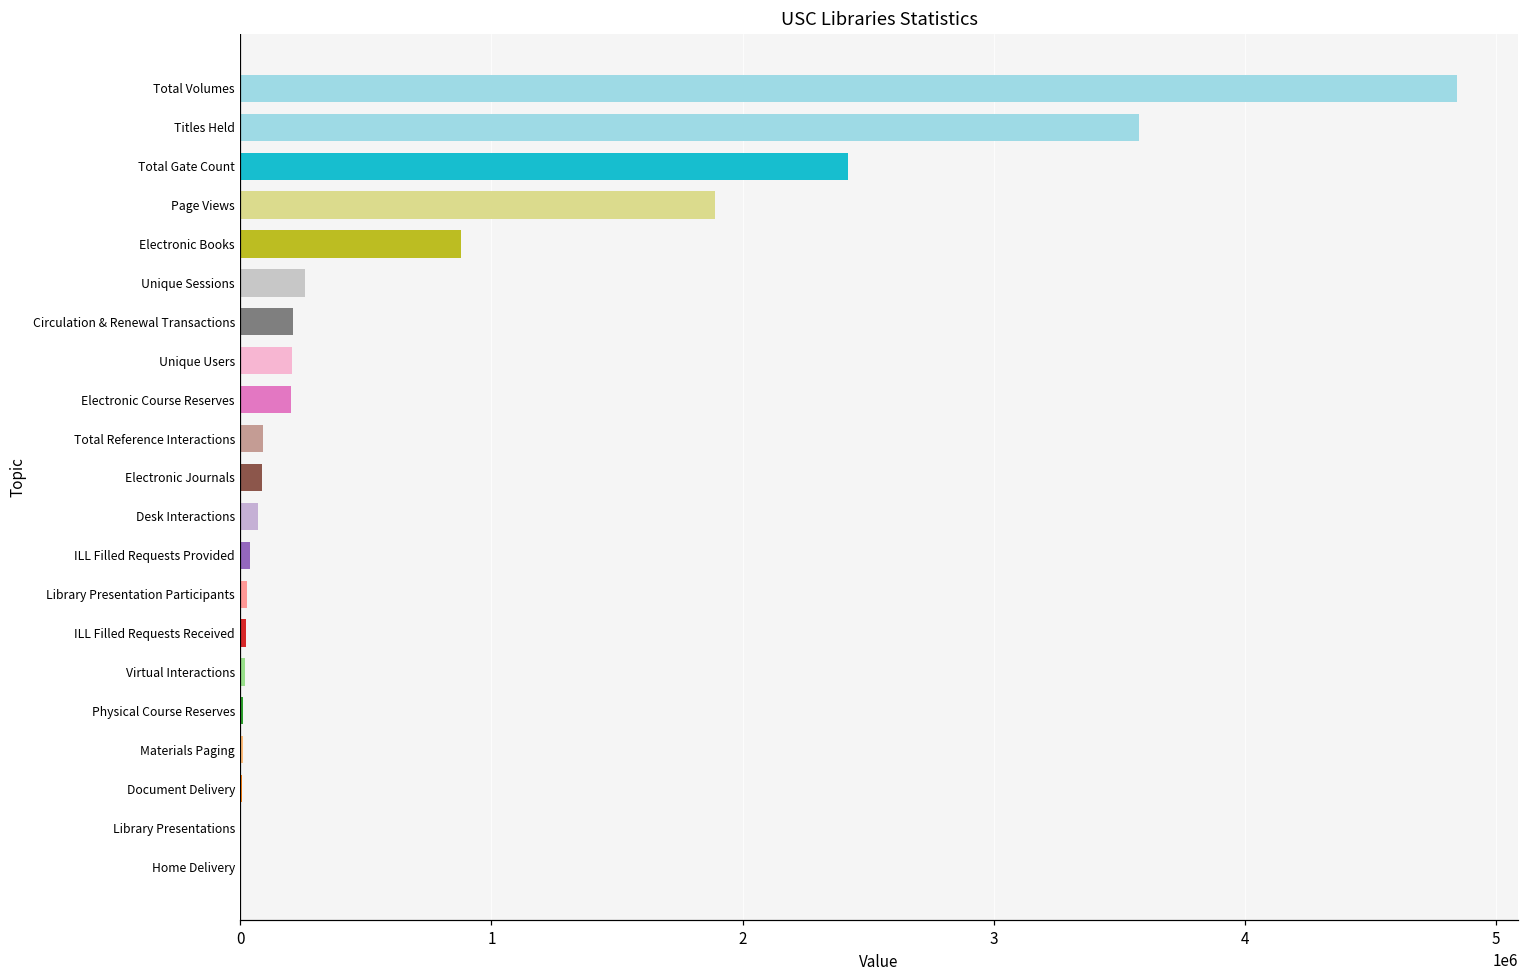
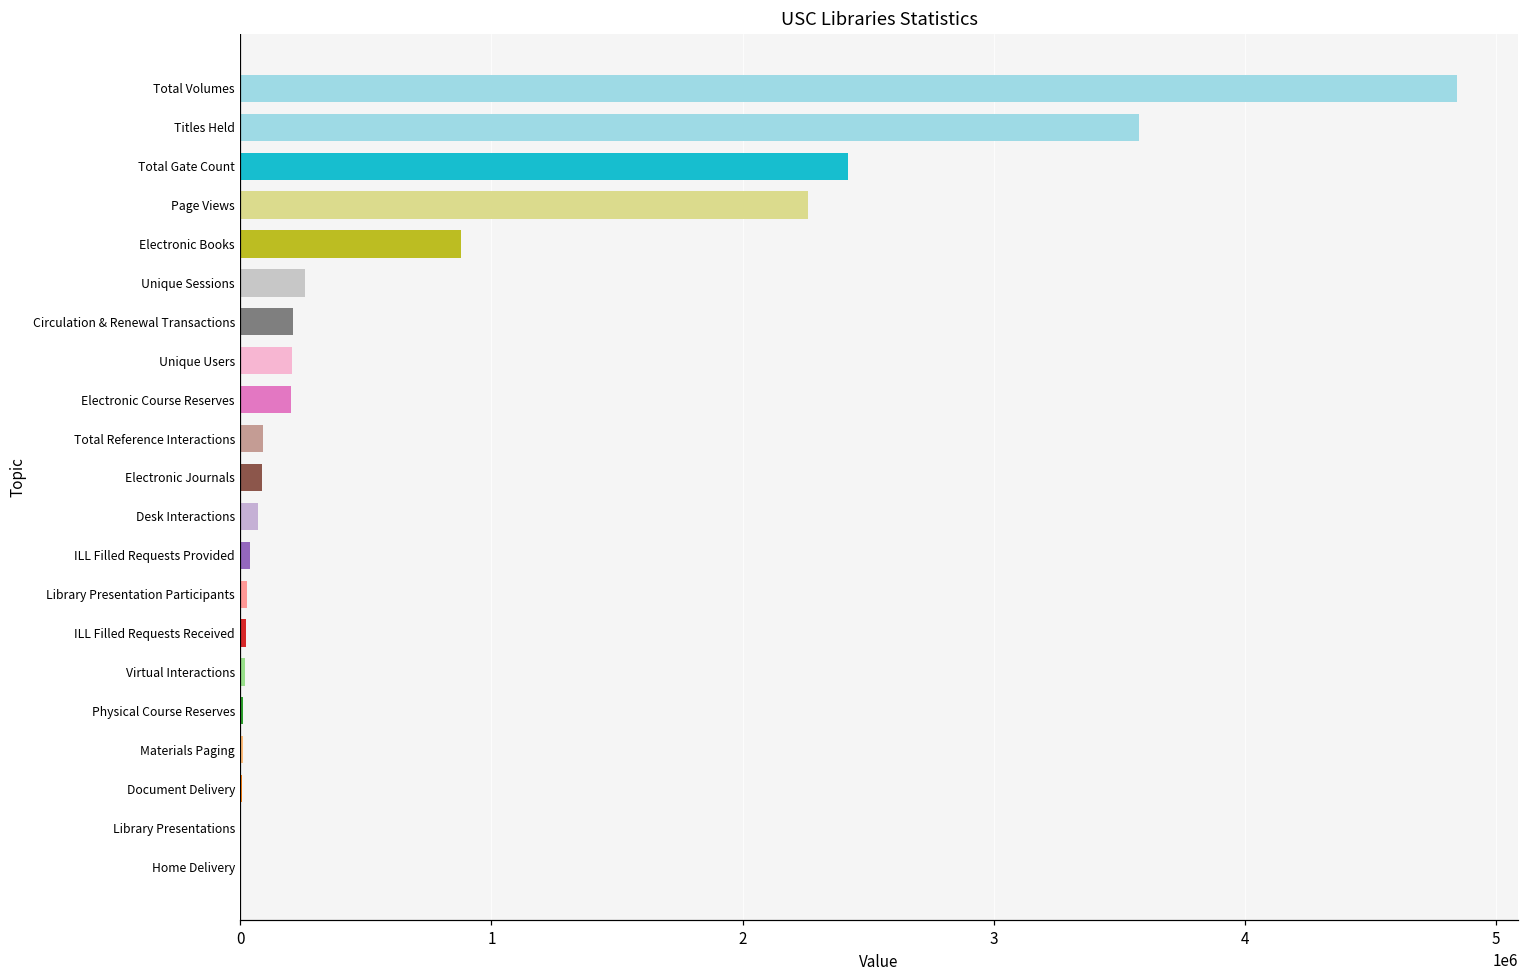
Page Views: 1890000 -> 2260000
